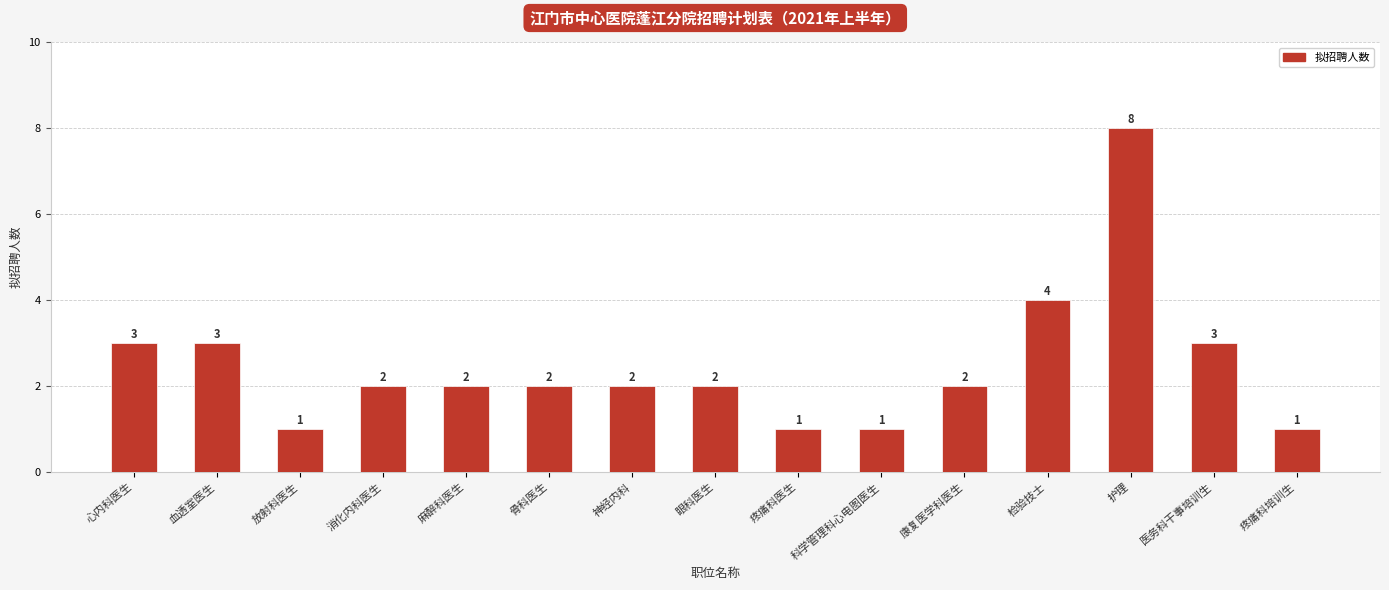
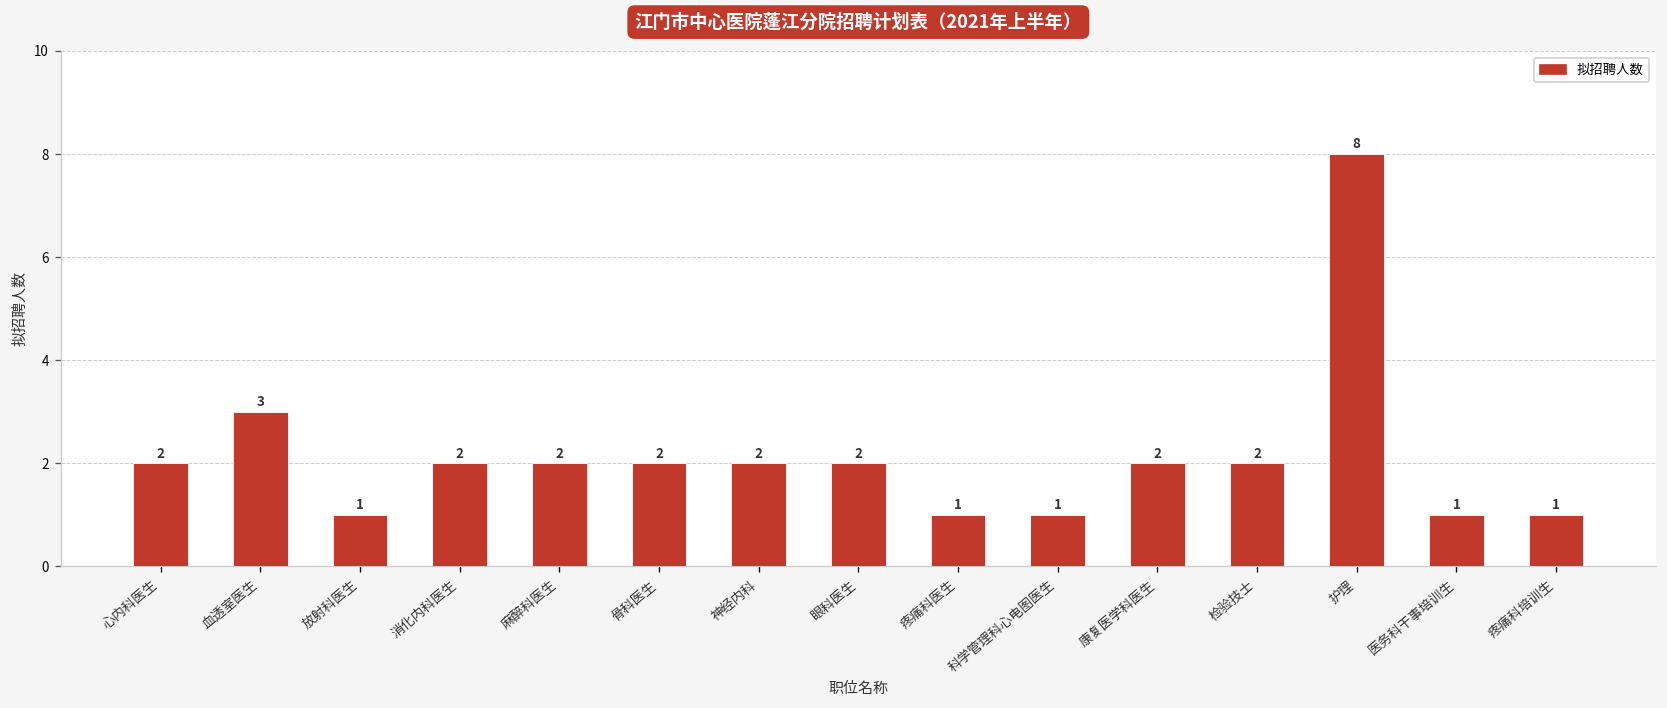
心内科医生: 3 -> 2
检验技士: 4 -> 2
医务科干事培训生: 3 -> 1
